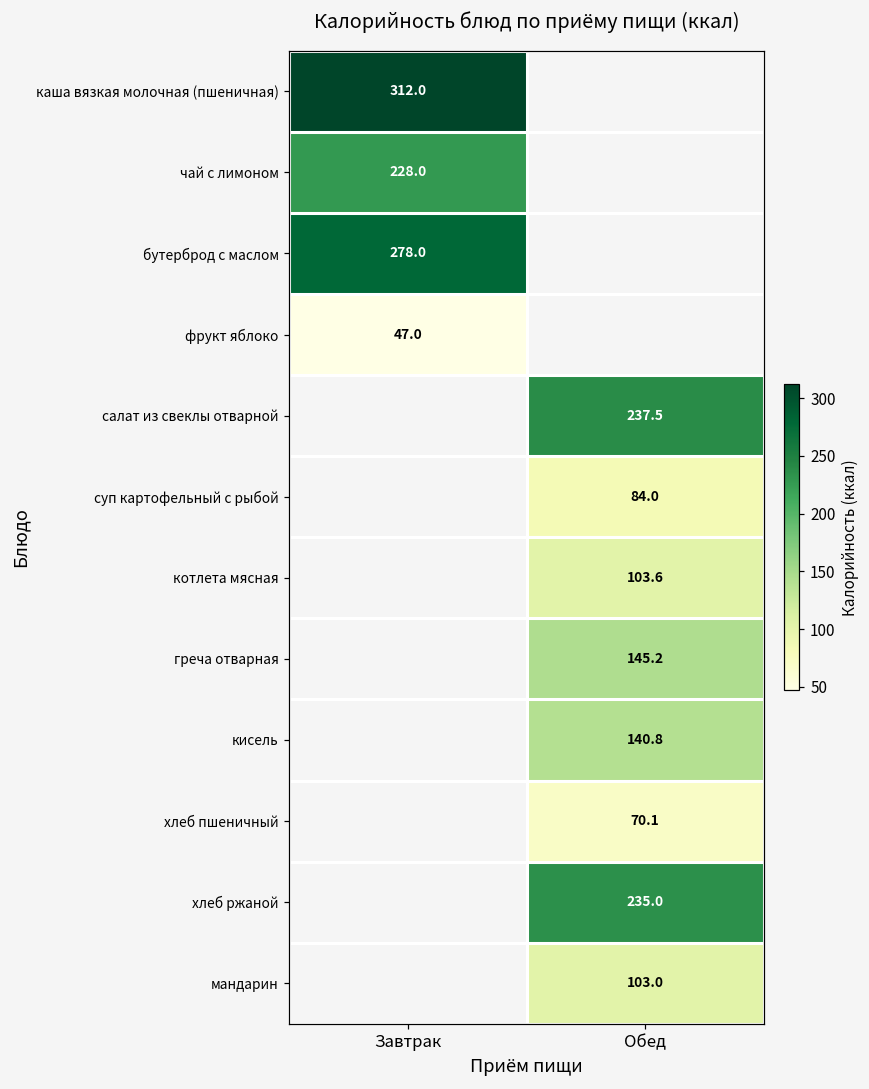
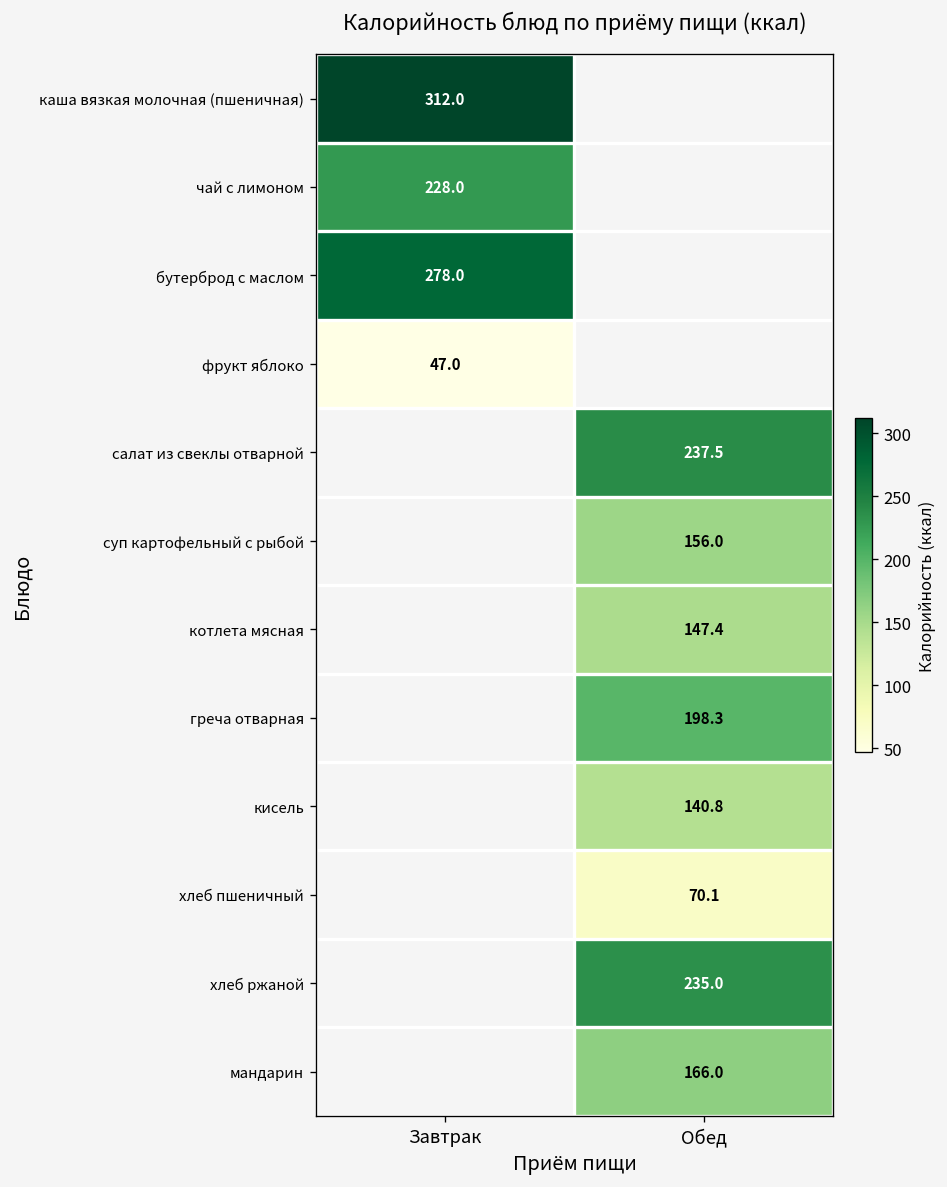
суп картофельный с рыбой, Обед: 84.0 -> 156.0
котлета мясная, Обед: 103.6 -> 147.4
греча отварная, Обед: 145.2 -> 198.3
мандарин, Обед: 103.0 -> 166.0
